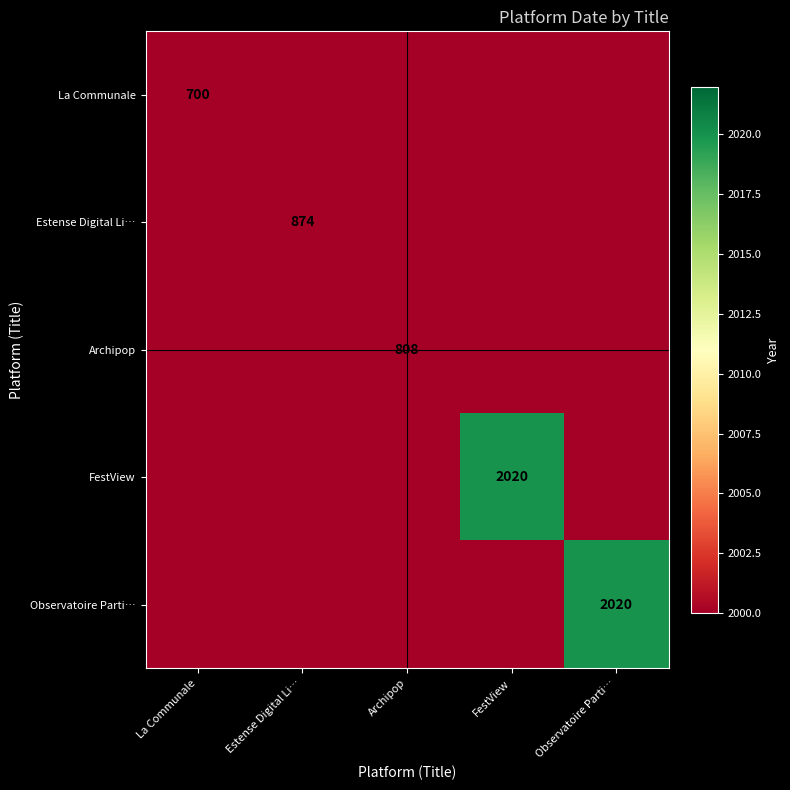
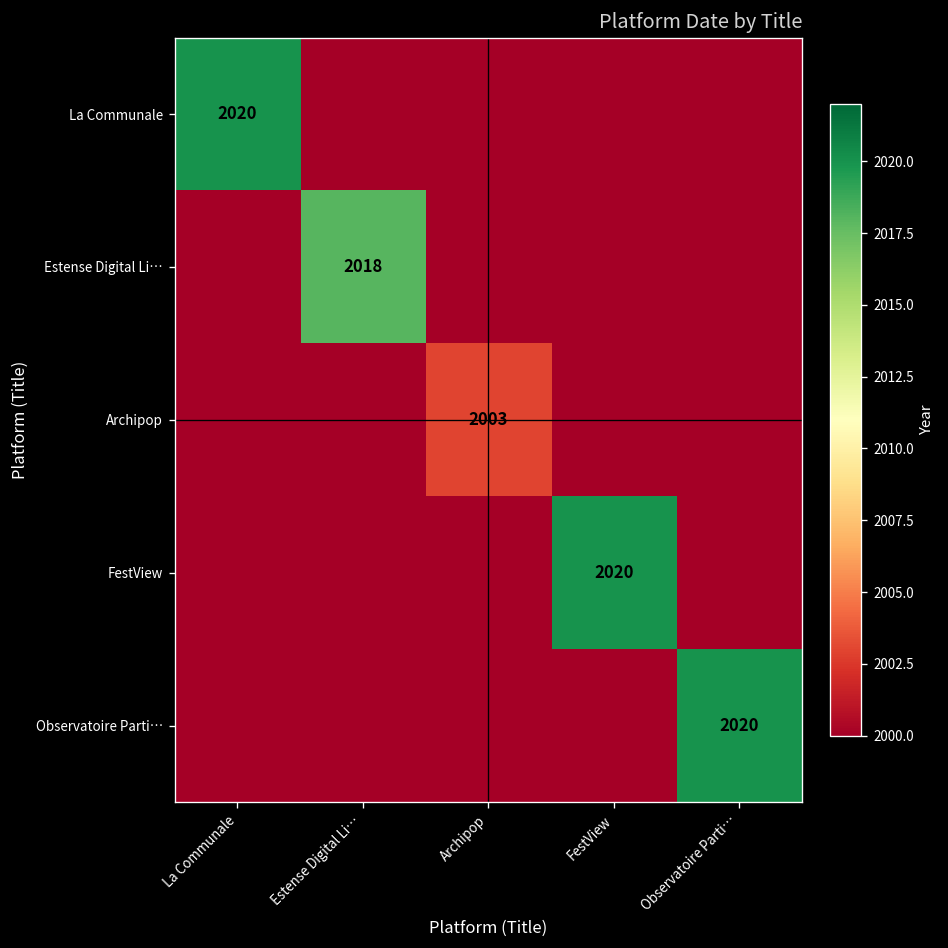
La Communale, La Communale: 700 -> 2020
Estense Digital Li…, Estense Digital Li…: 874 -> 2018
Archipop, Archipop: 808 -> 2003
